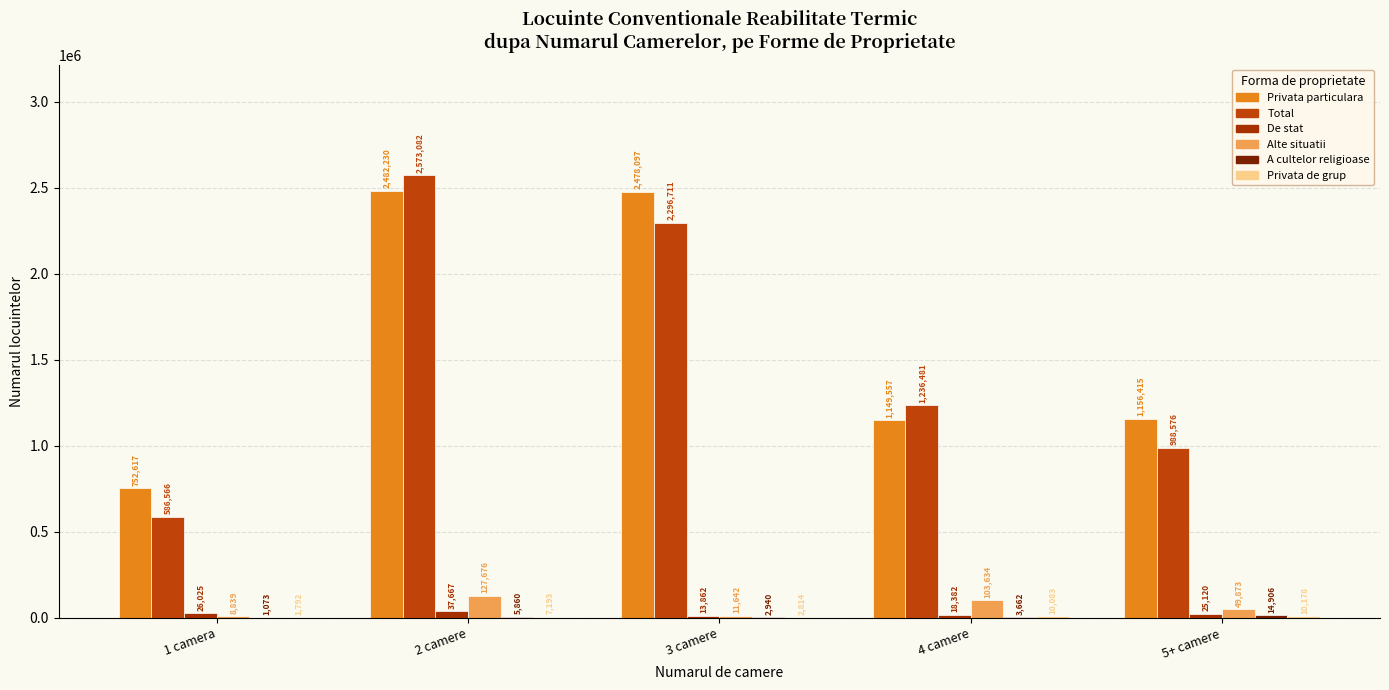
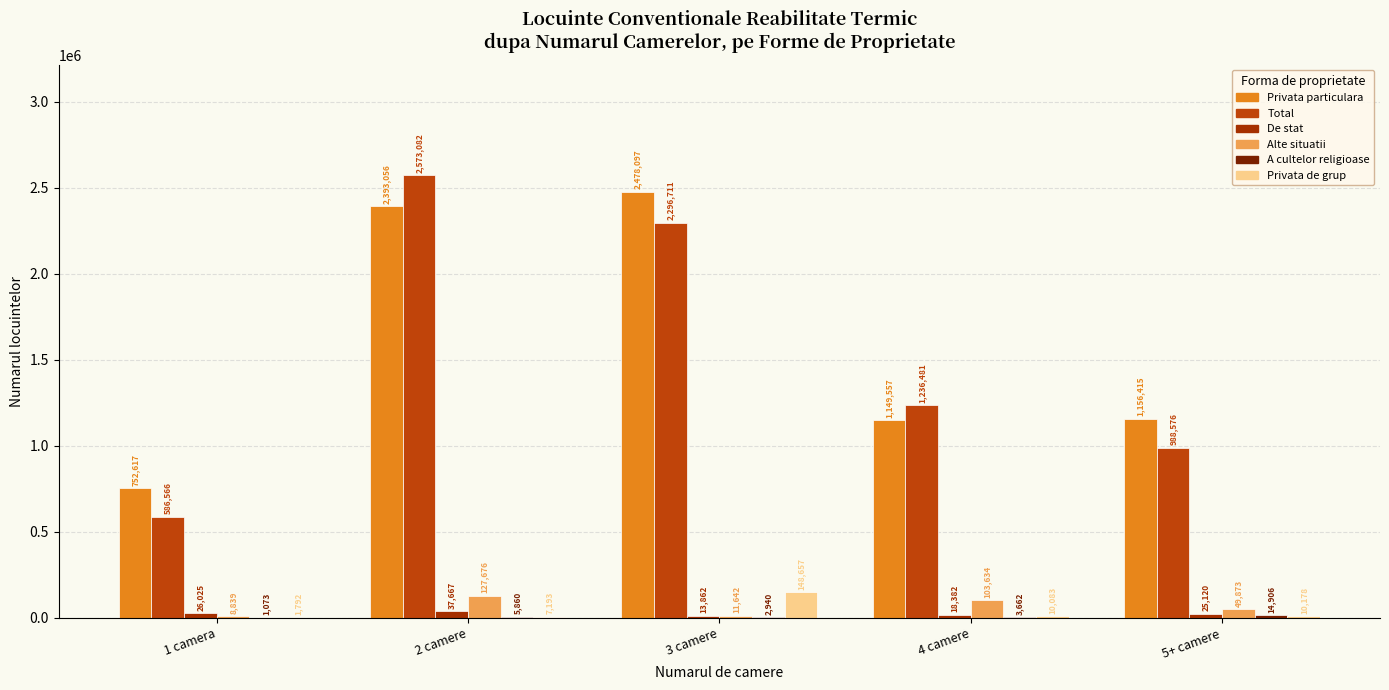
Privata particulara, 2 camere: 2,482,230 -> 2,393,056
Privata de grup, 3 camere: 2,814 -> 148,657
